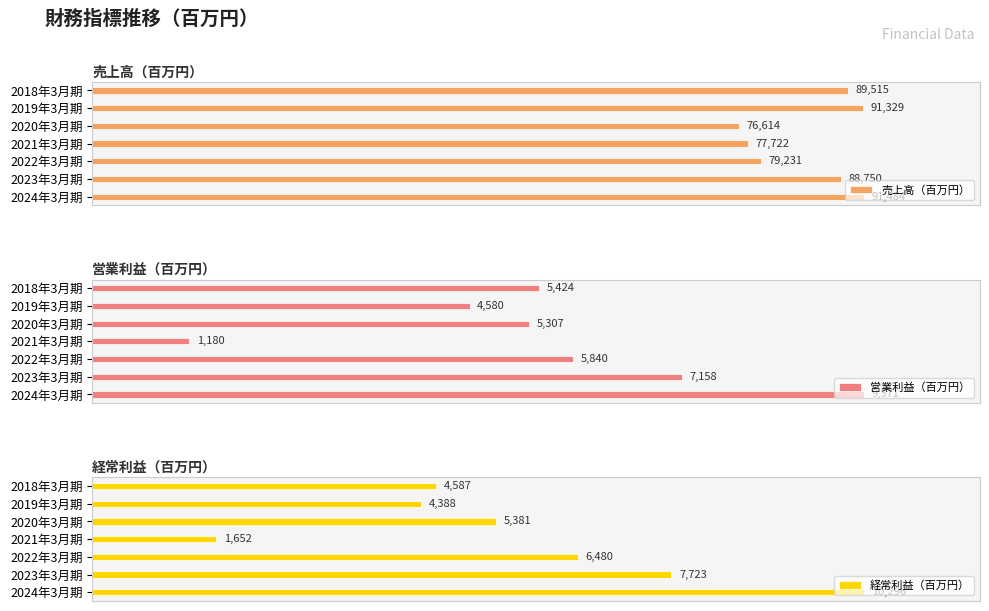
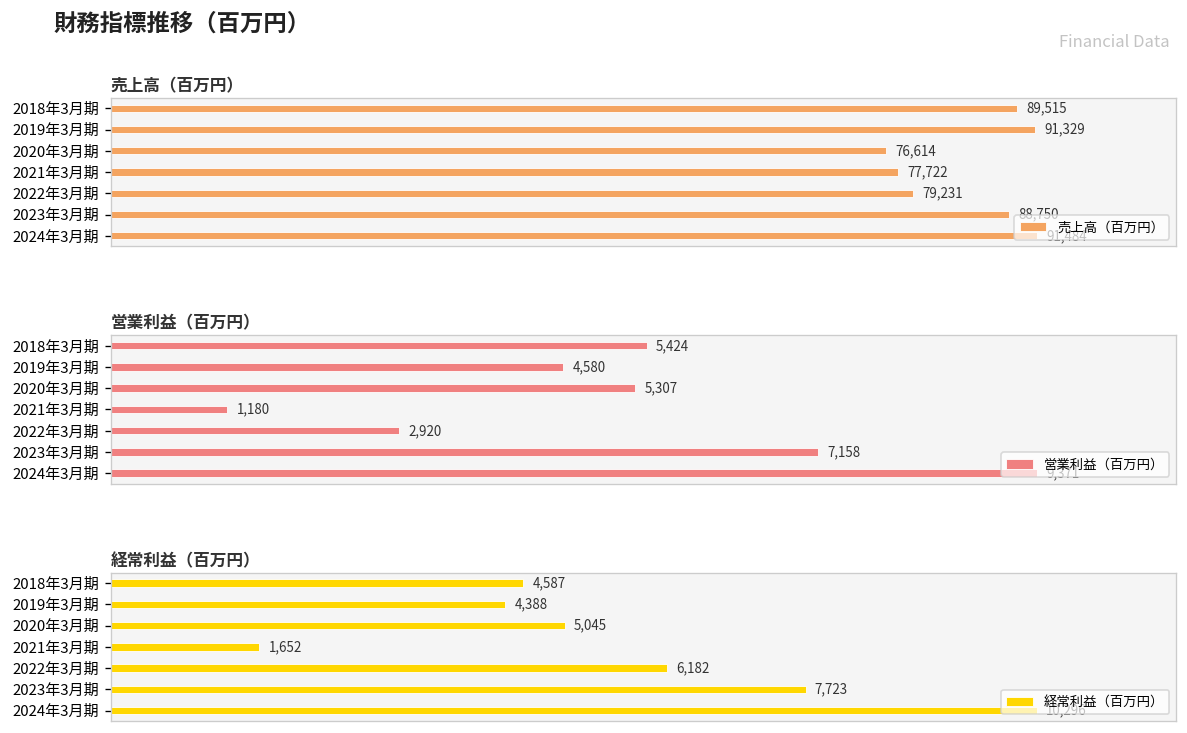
営業利益（百万円）, 2022年3月期: 5,840 -> 2,920
経常利益（百万円）, 2020年3月期: 5,381 -> 5,045
経常利益（百万円）, 2022年3月期: 6,480 -> 6,182
